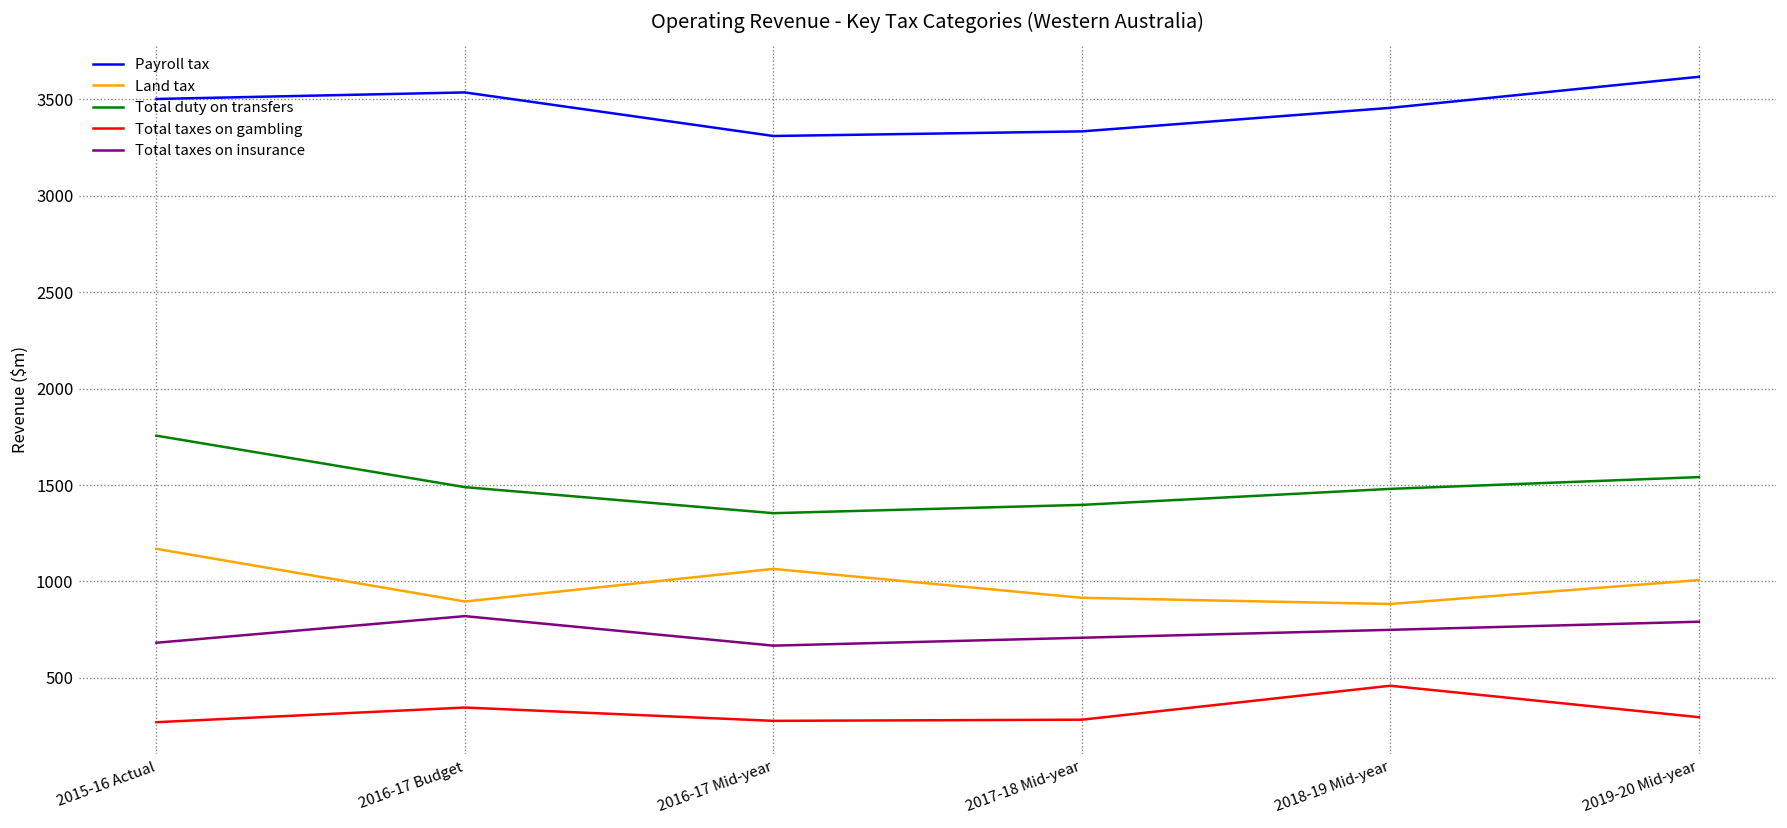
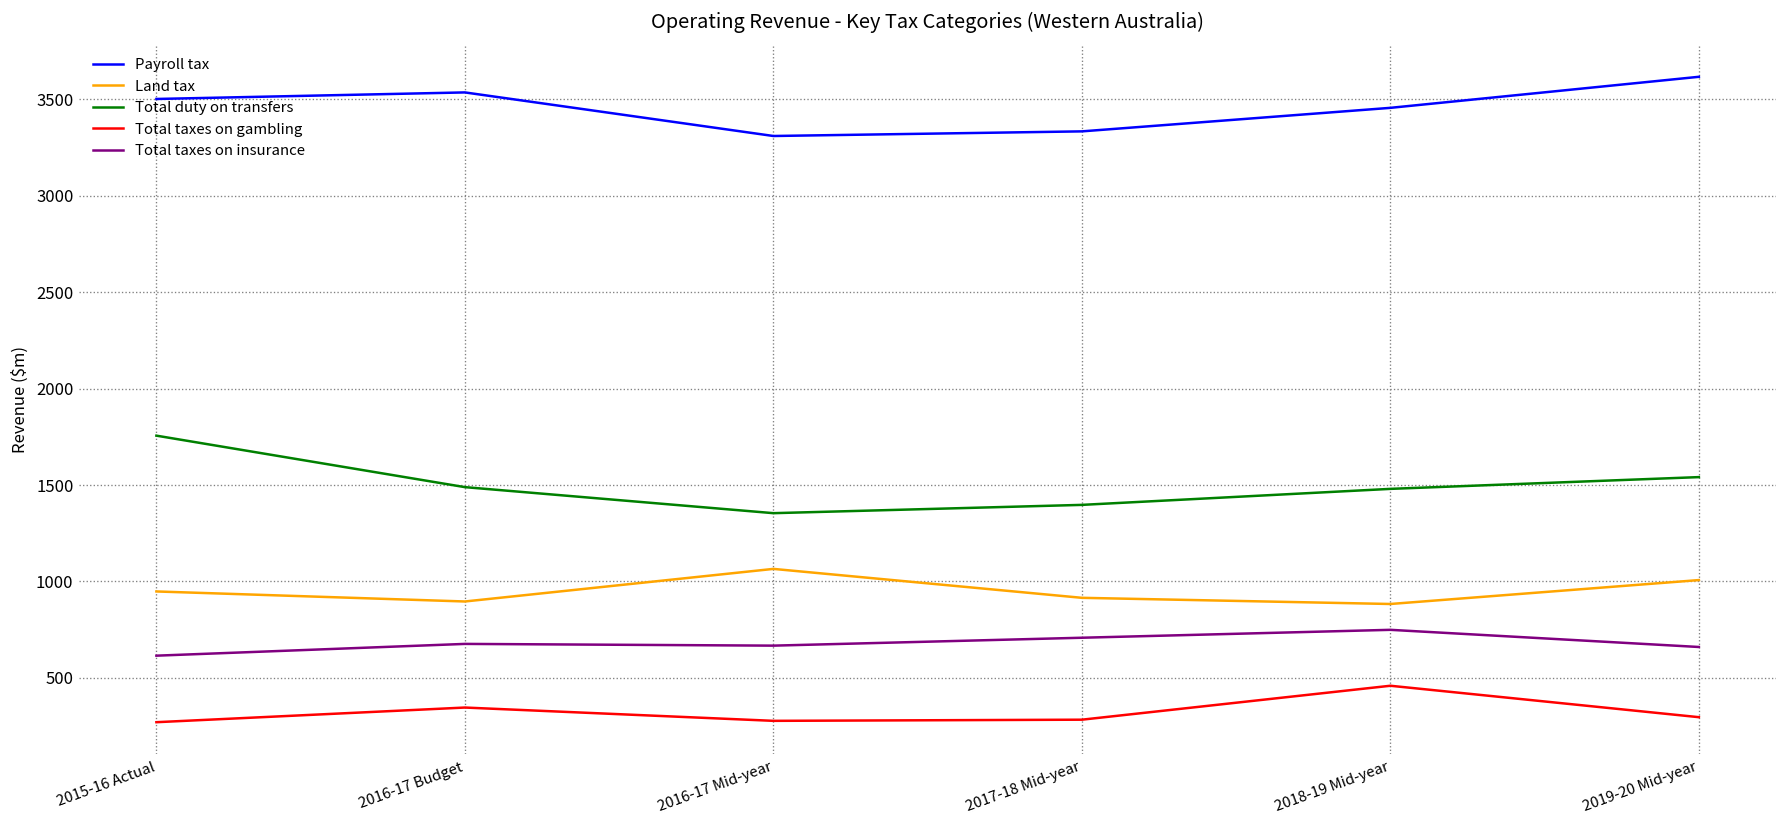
Land tax, 2015-16 Actual: 1170 -> 950
Total taxes on insurance, 2015-16 Actual: 680 -> 620
Total taxes on insurance, 2016-17 Budget: 820 -> 680
Total taxes on insurance, 2019-20 Mid-year: 790 -> 660
